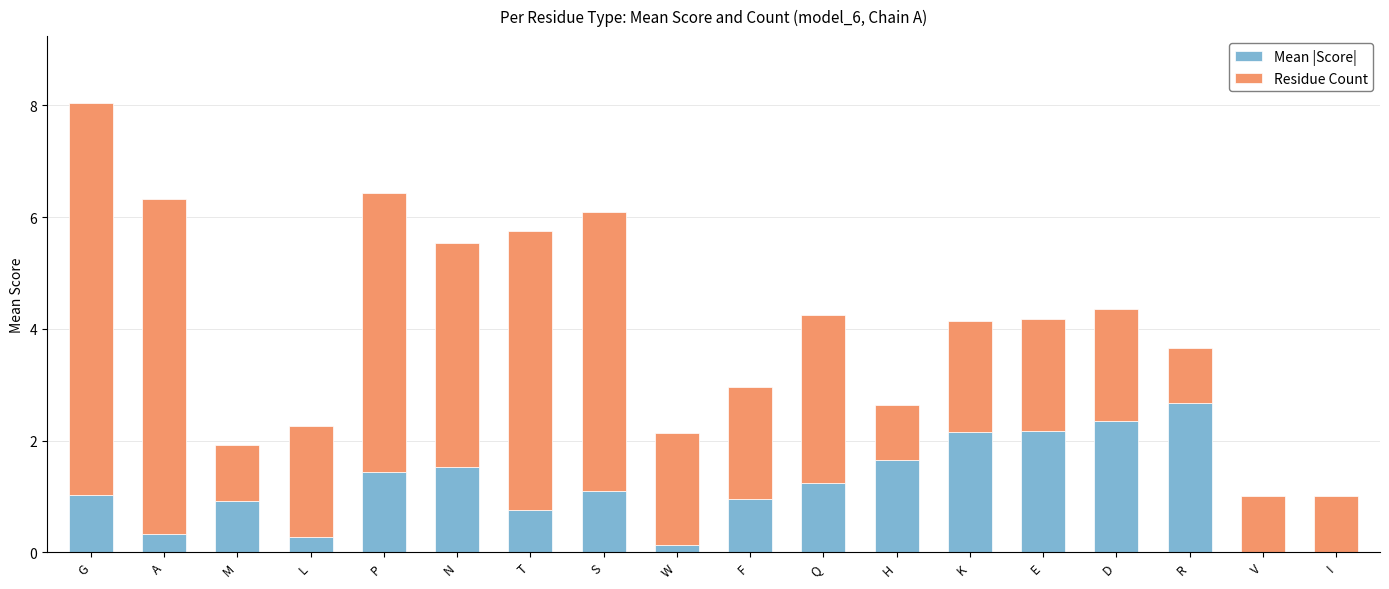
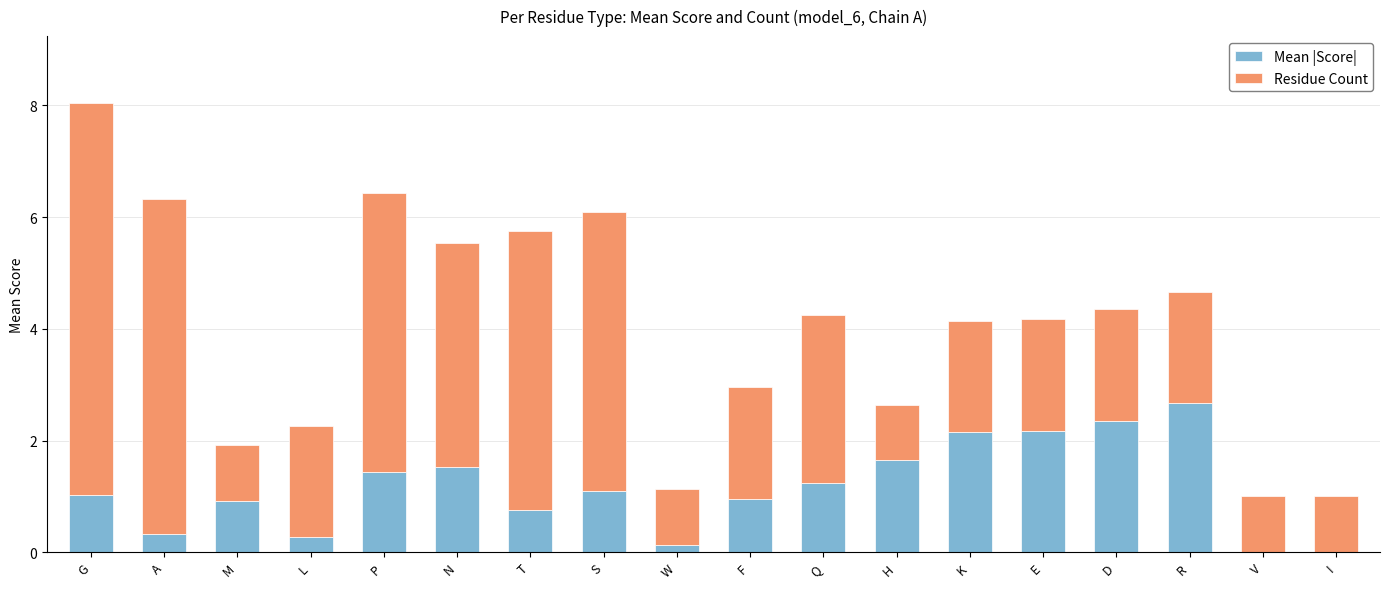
Residue Count, W: 2 -> 1
Residue Count, R: 1 -> 2
